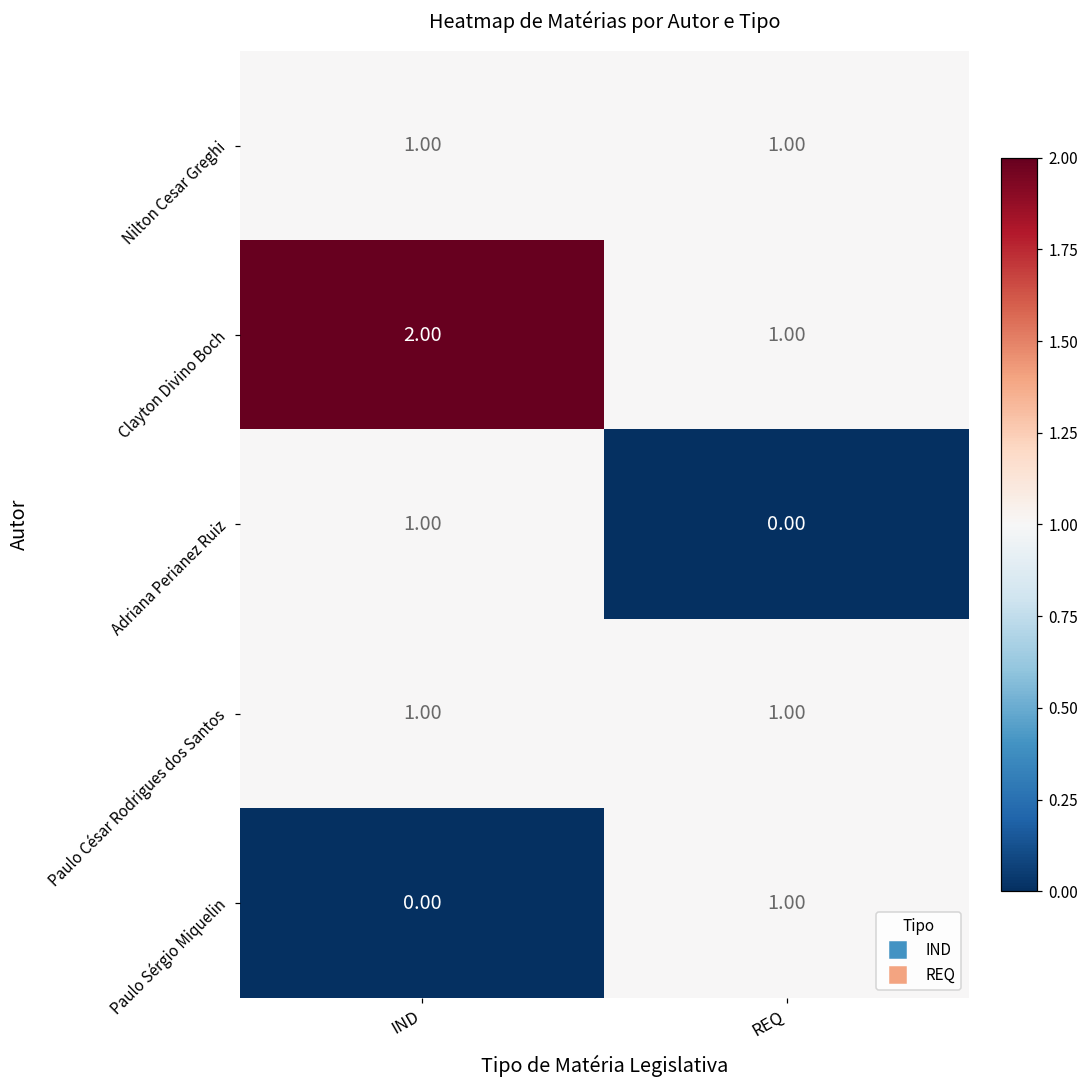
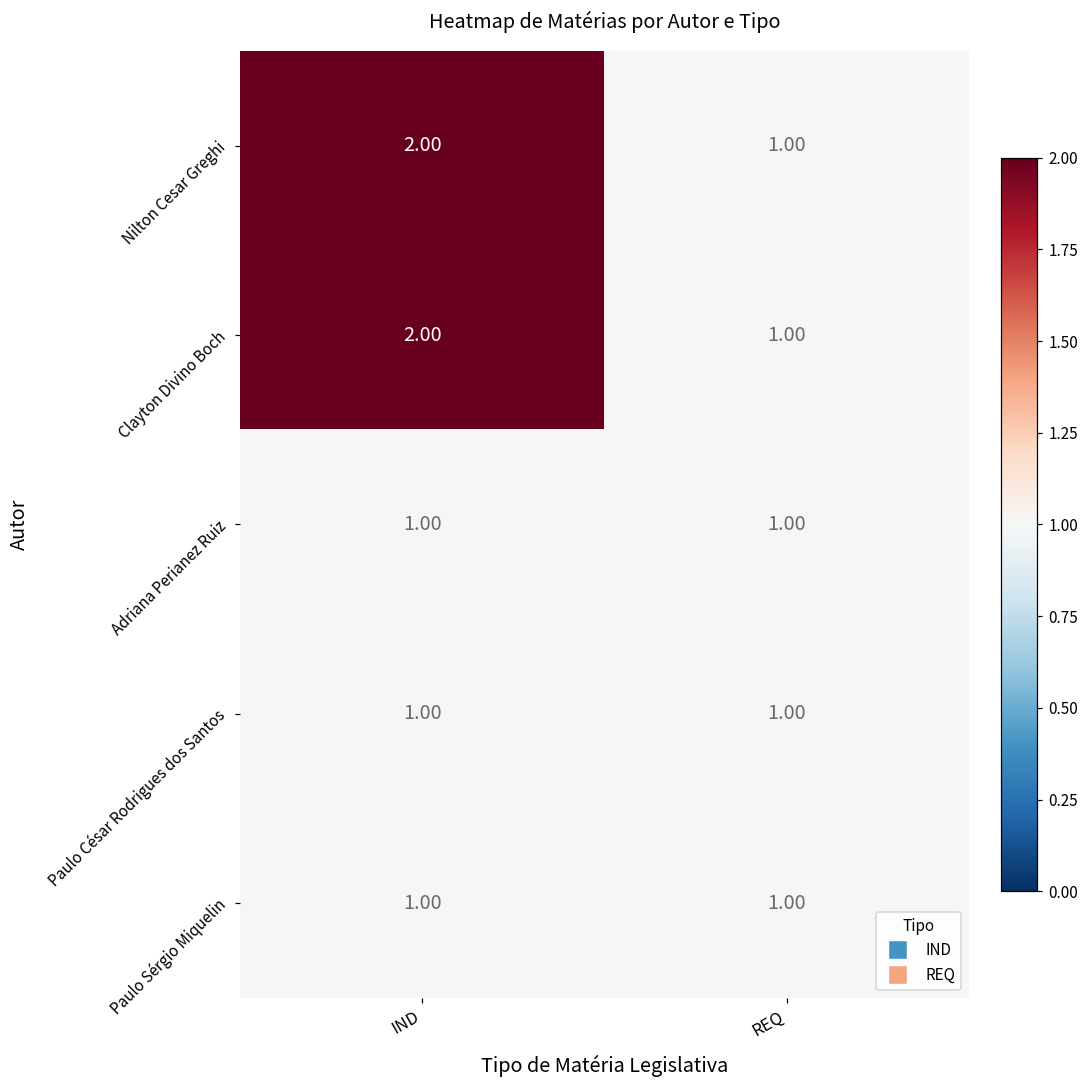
Nilton Cesar Greghi, IND: 1.00 -> 2.00
Adriana Perianez Ruiz, REQ: 0.00 -> 1.00
Paulo Sérgio Miquelin, IND: 0.00 -> 1.00
